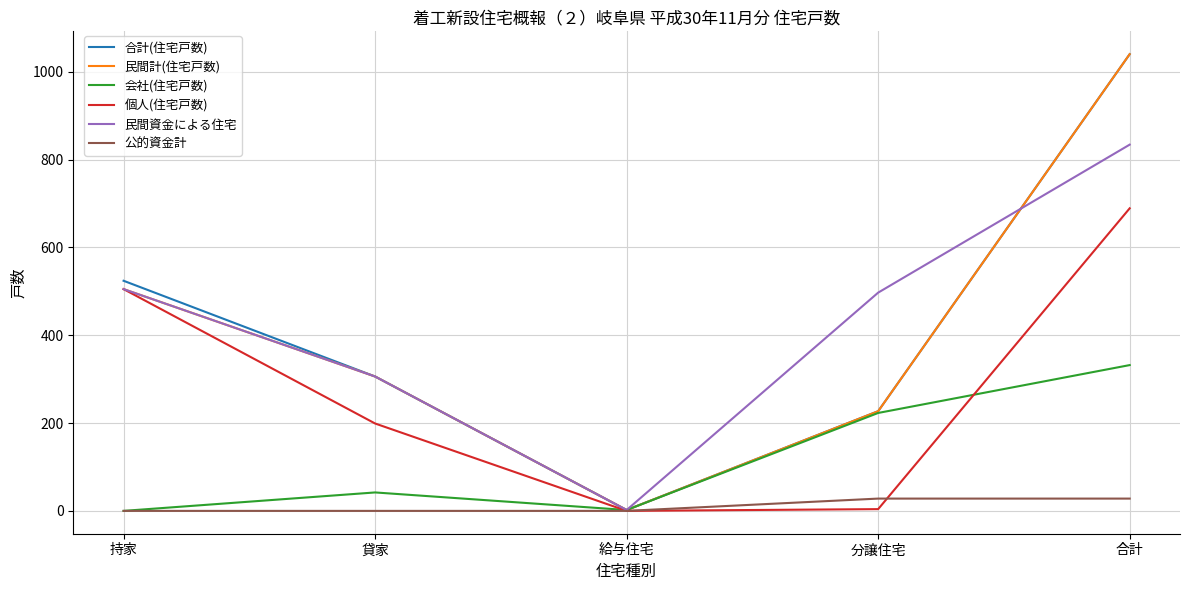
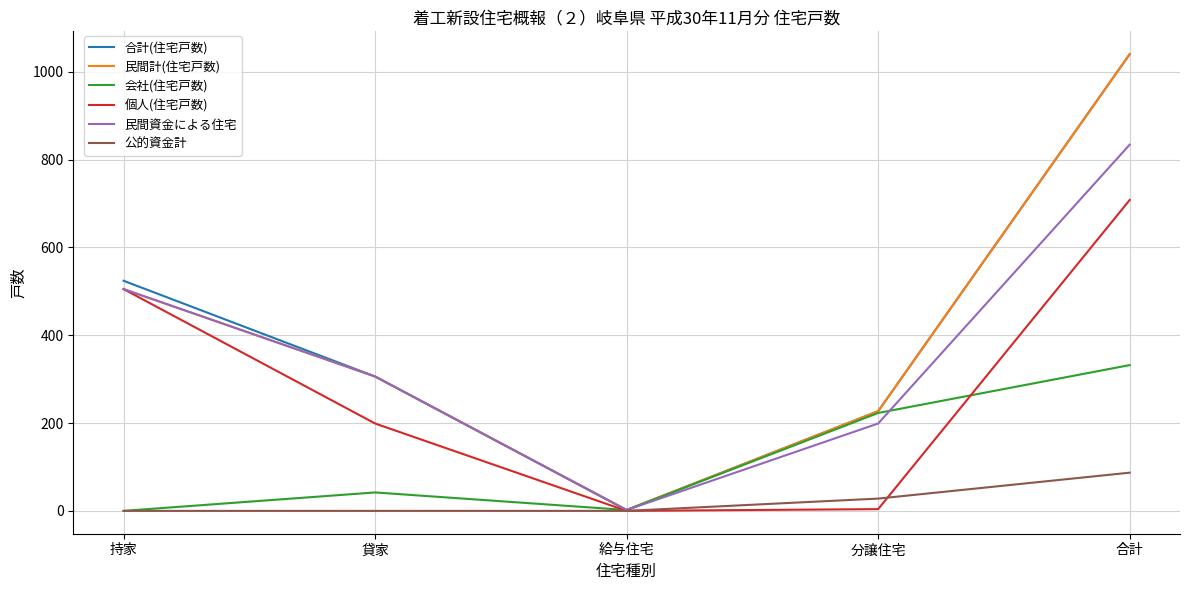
民間資金による住宅, 分譲住宅: 500 -> 200
個人(住宅戸数), 合計: 690 -> 710
公的資金計, 合計: 30 -> 90
